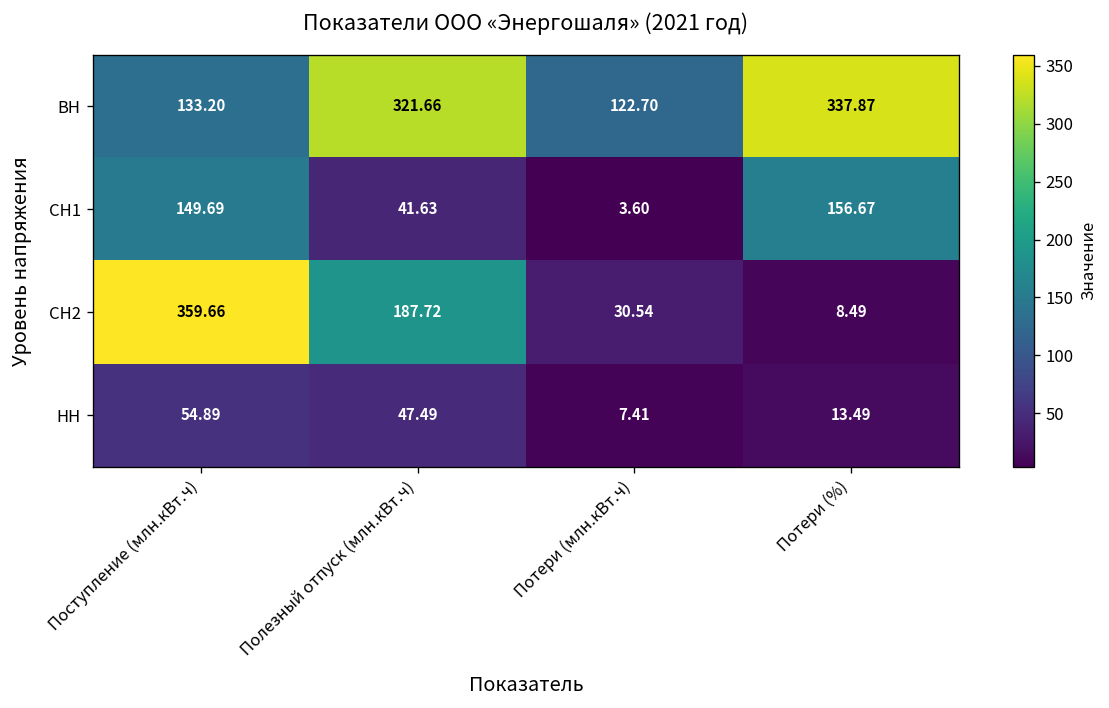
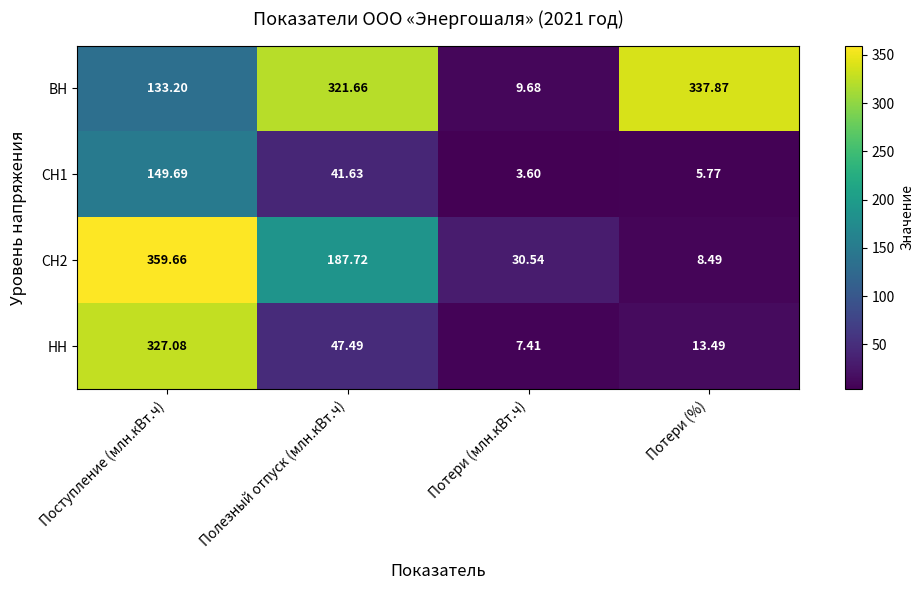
ВН, Потери (млн.кВт.ч): 122.70 -> 9.68
СН1, Потери (%): 156.67 -> 5.77
НН, Поступление (млн.кВт.ч): 54.89 -> 327.08
